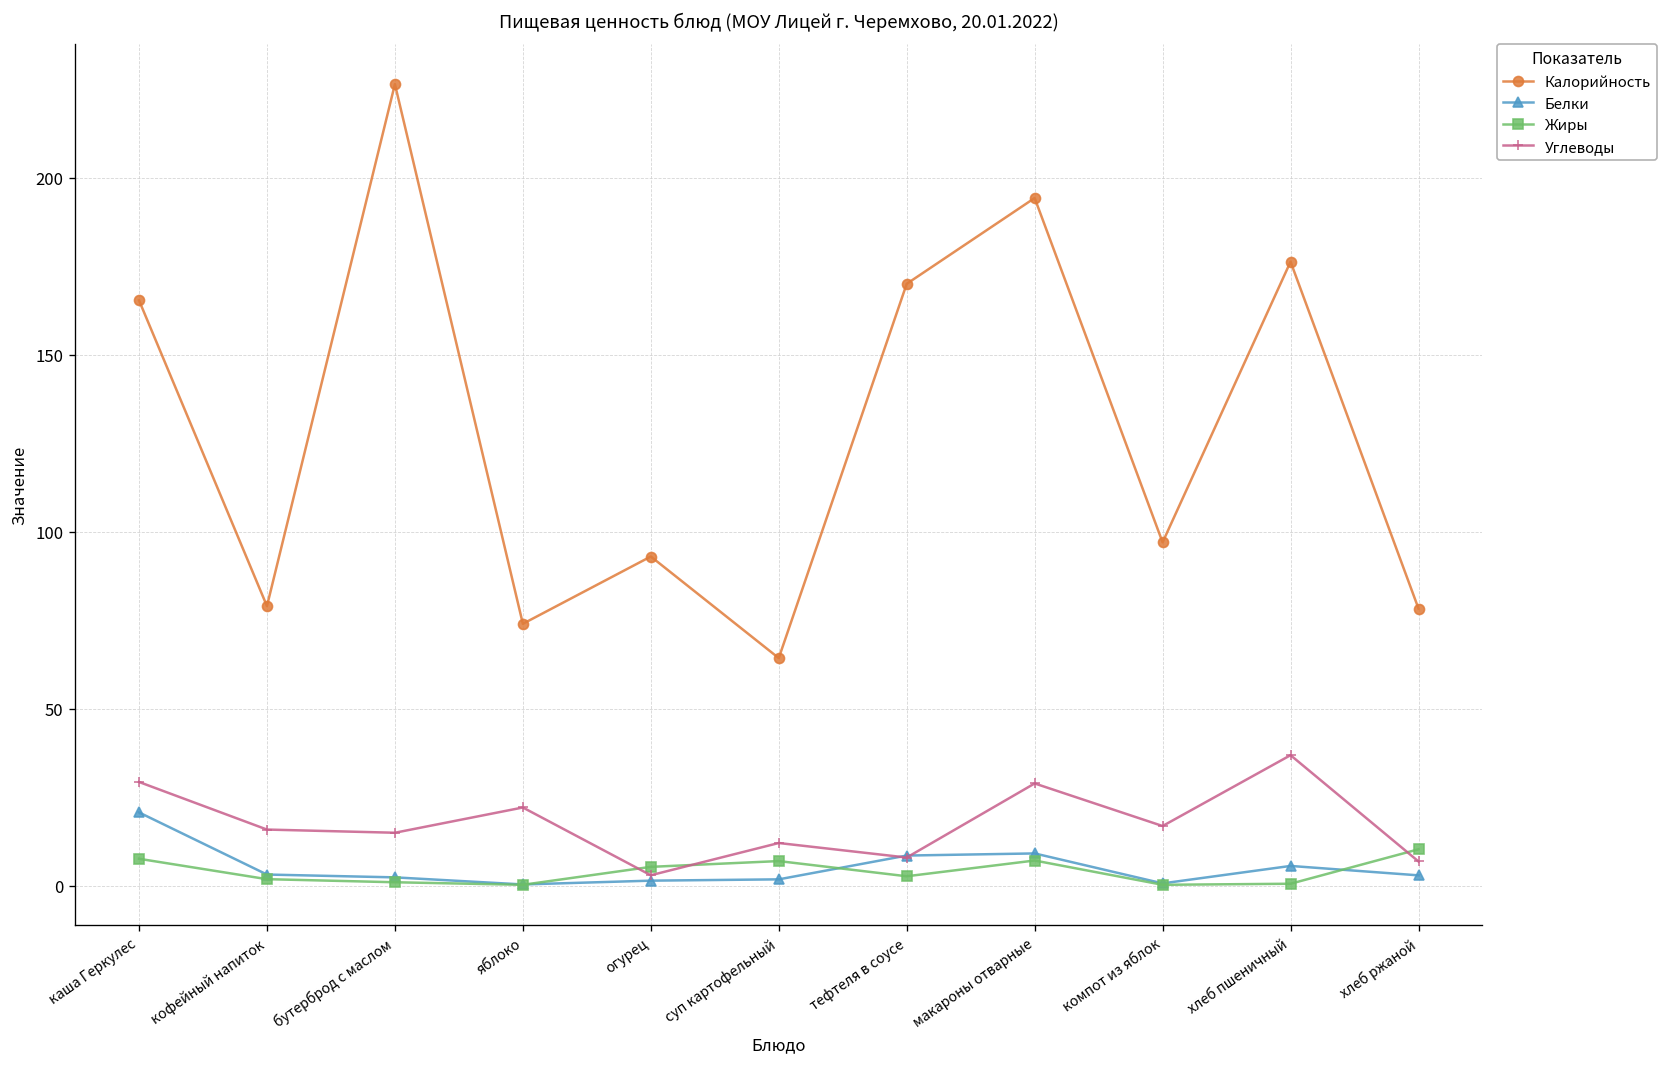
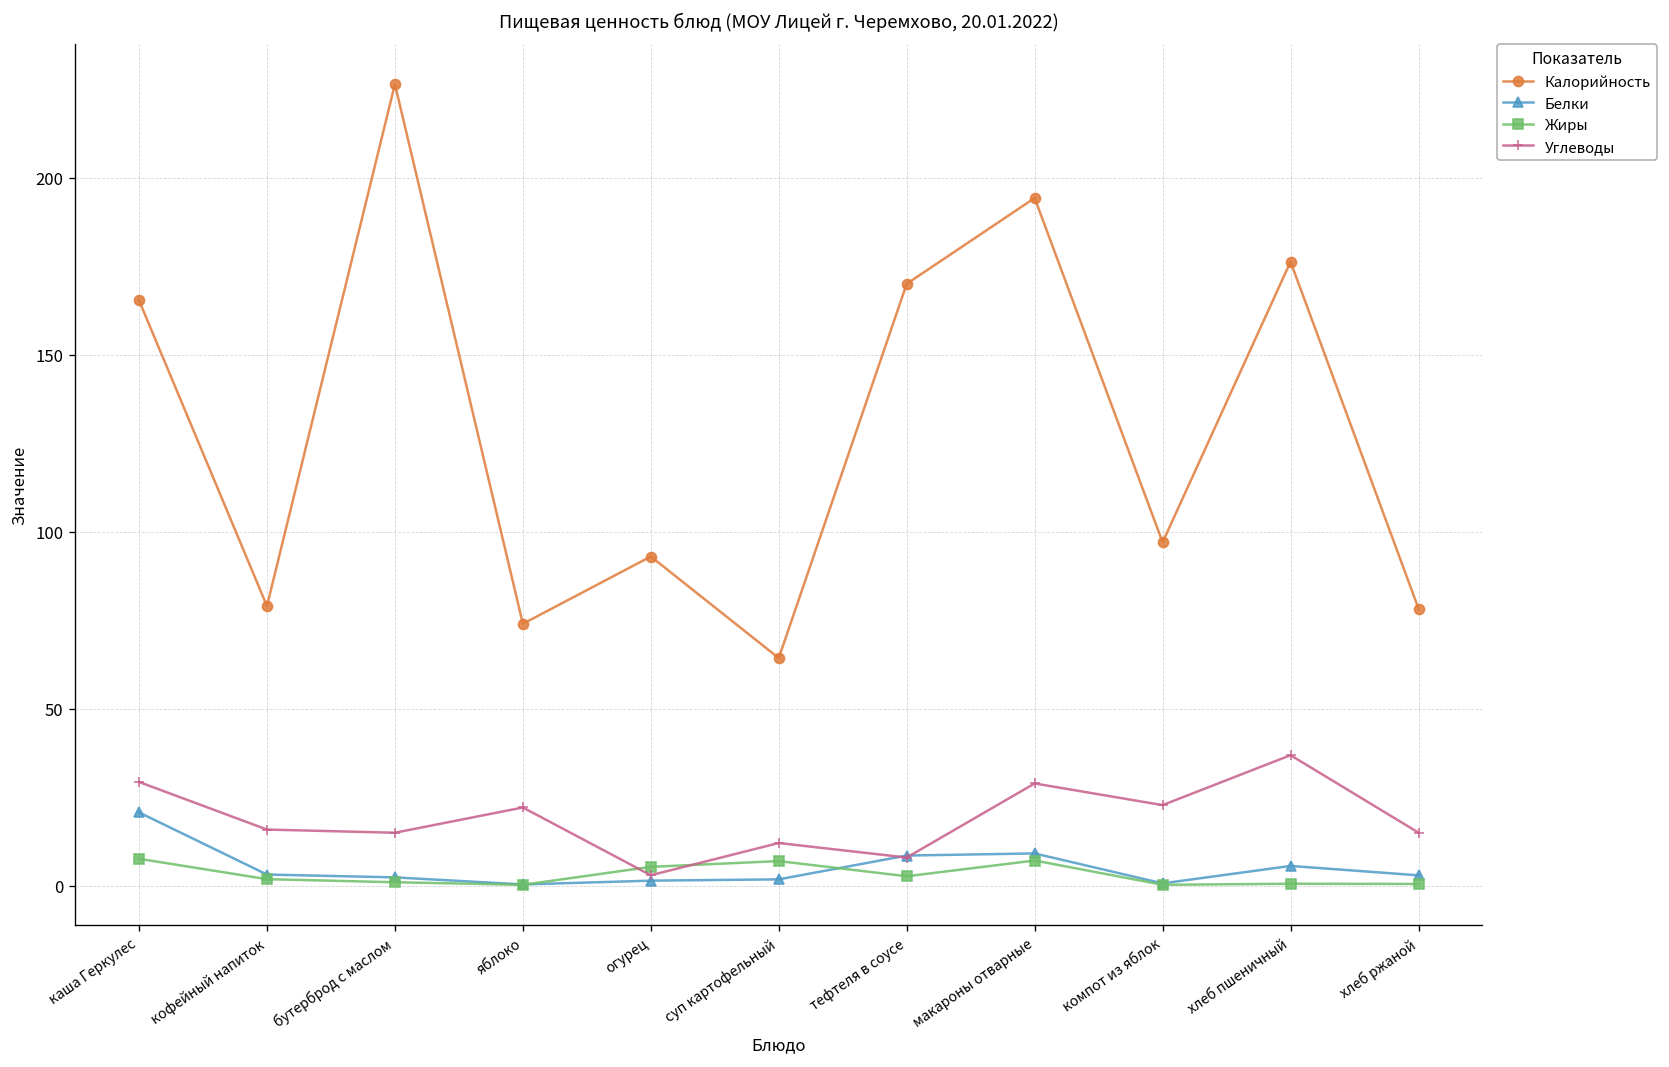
Углеводы, компот из яблок: 17 -> 23
Жиры, хлеб ржаной: 10 -> 1
Углеводы, хлеб ржаной: 7 -> 15
